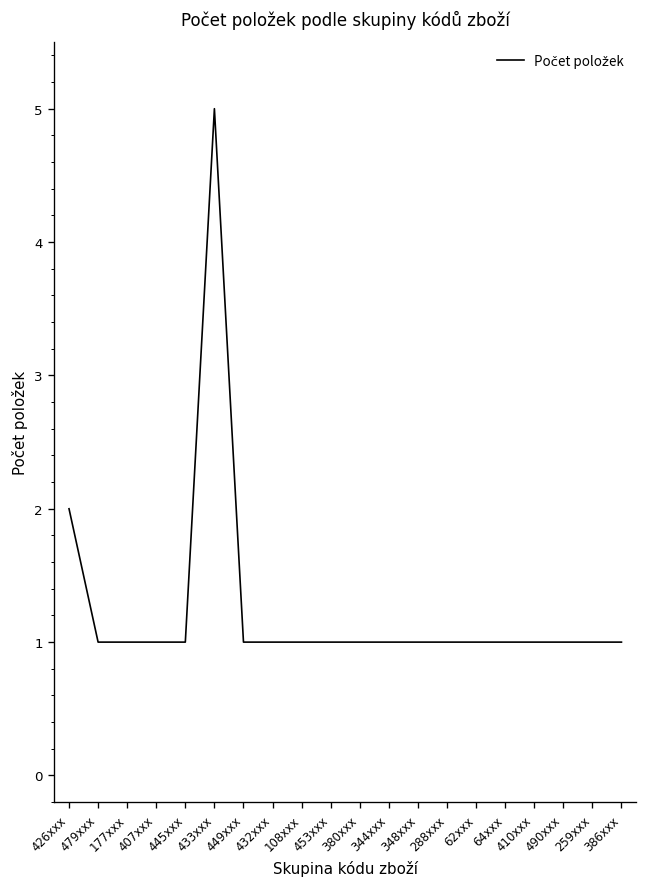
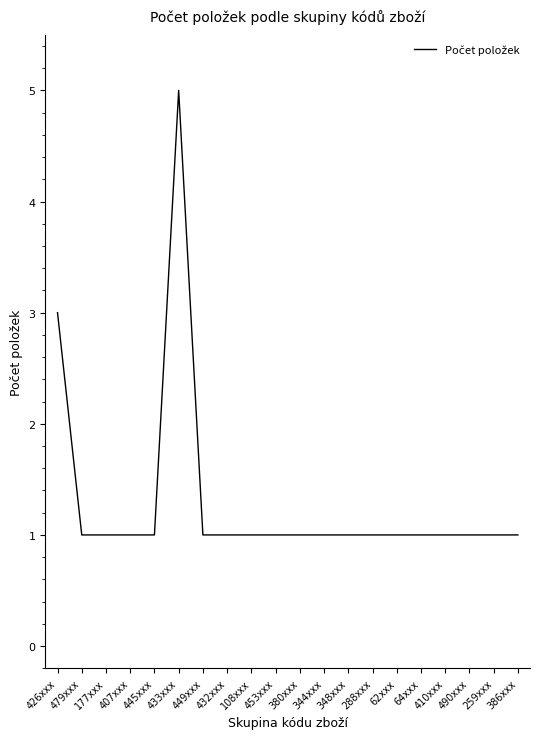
426xxx: 2 -> 3
